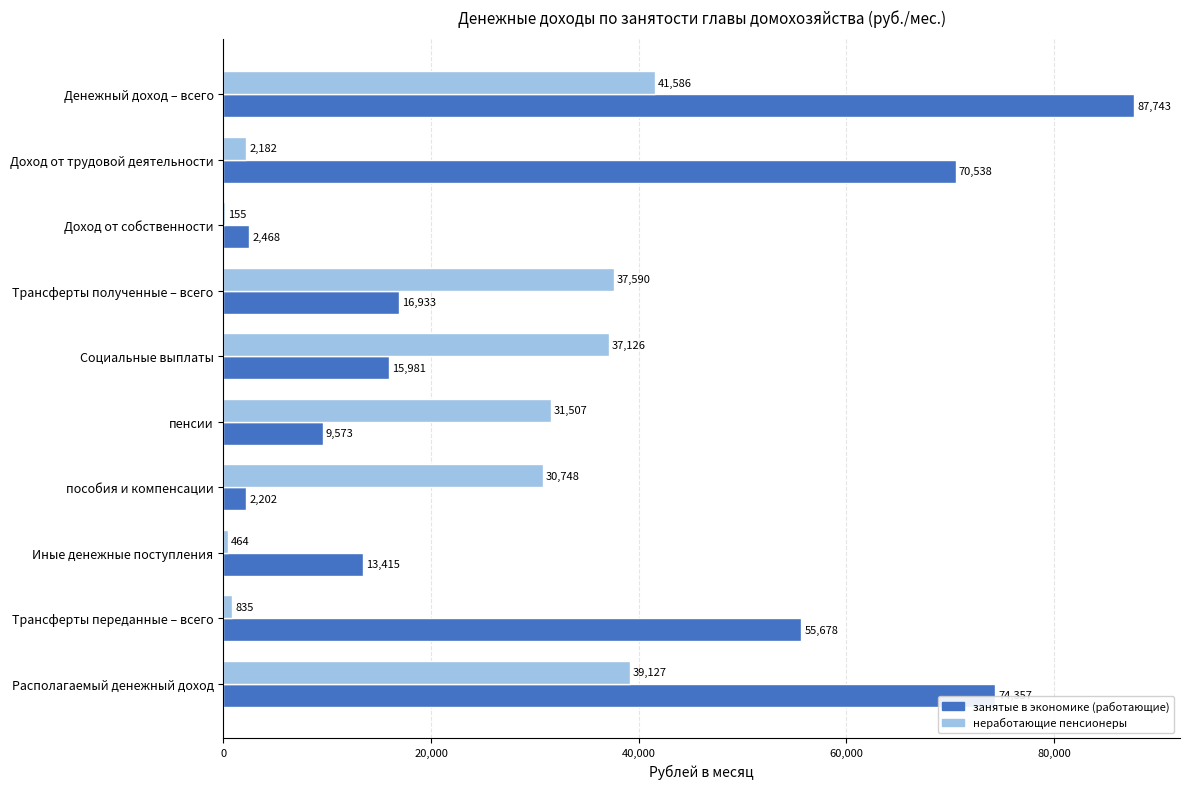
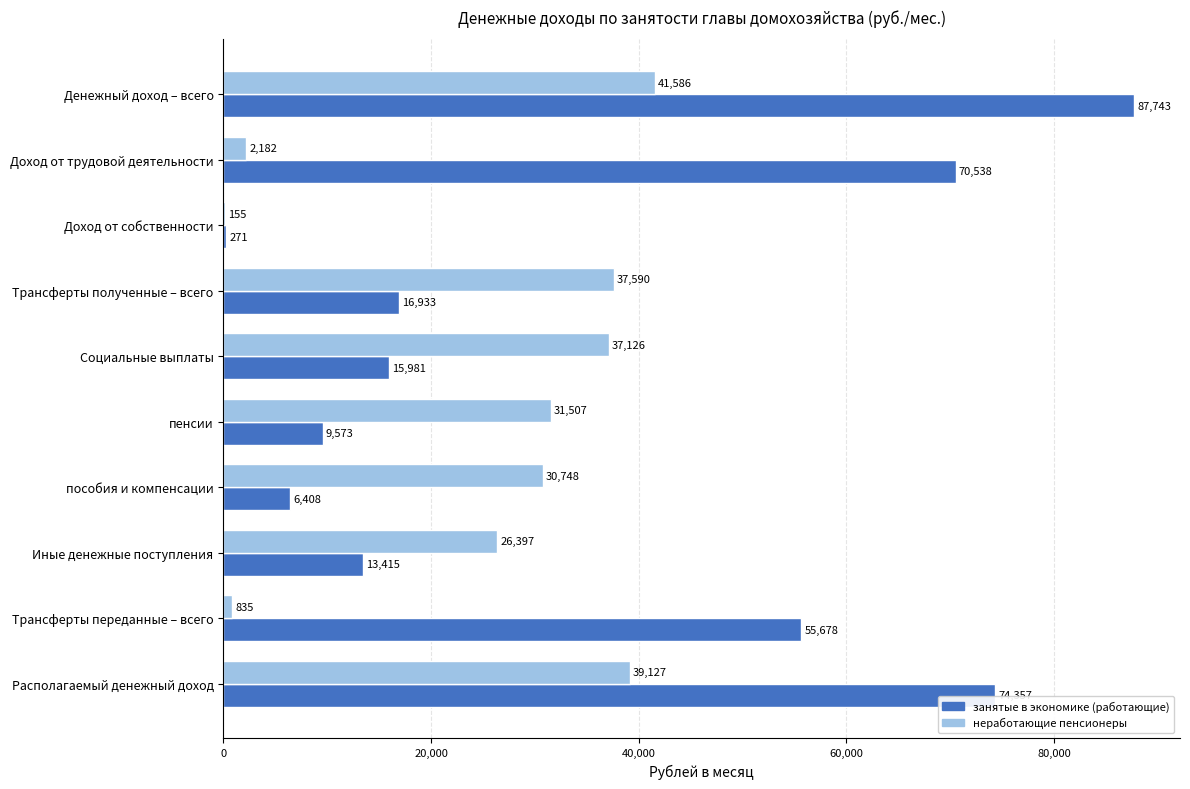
занятые в экономике (работающие), Доход от собственности: 2,468 -> 271
занятые в экономике (работающие), пособия и компенсации: 2,202 -> 6,408
неработающие пенсионеры, Иные денежные поступления: 464 -> 26,397
